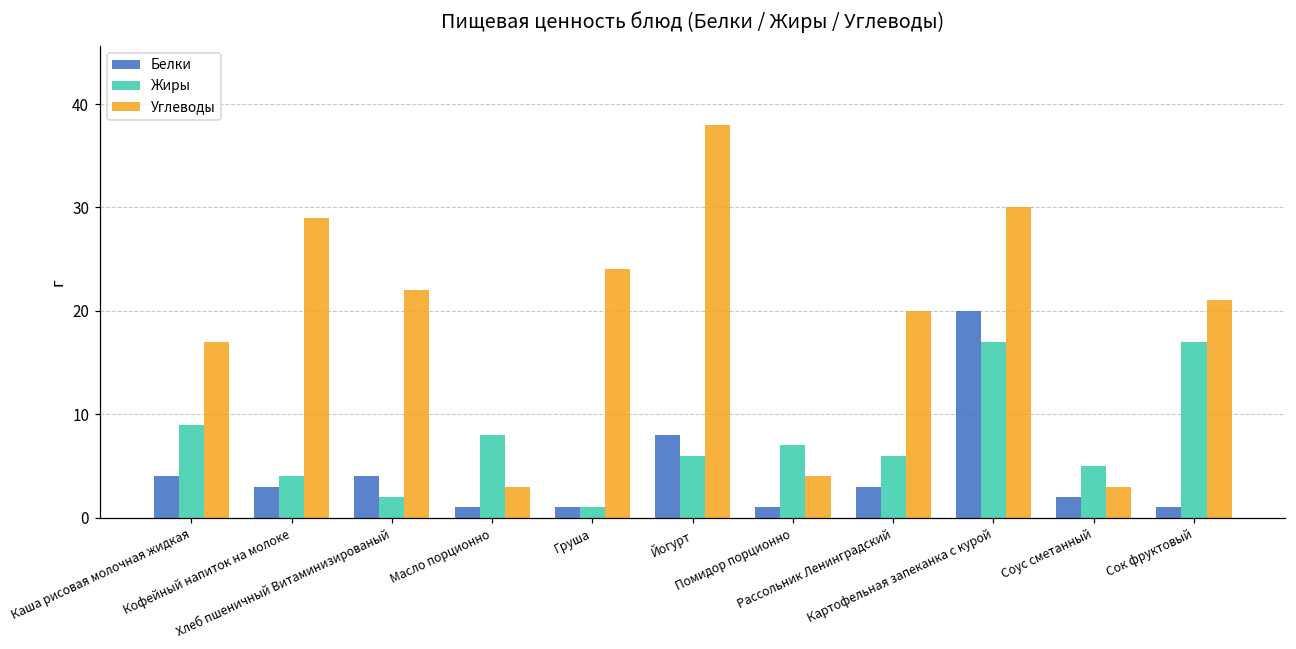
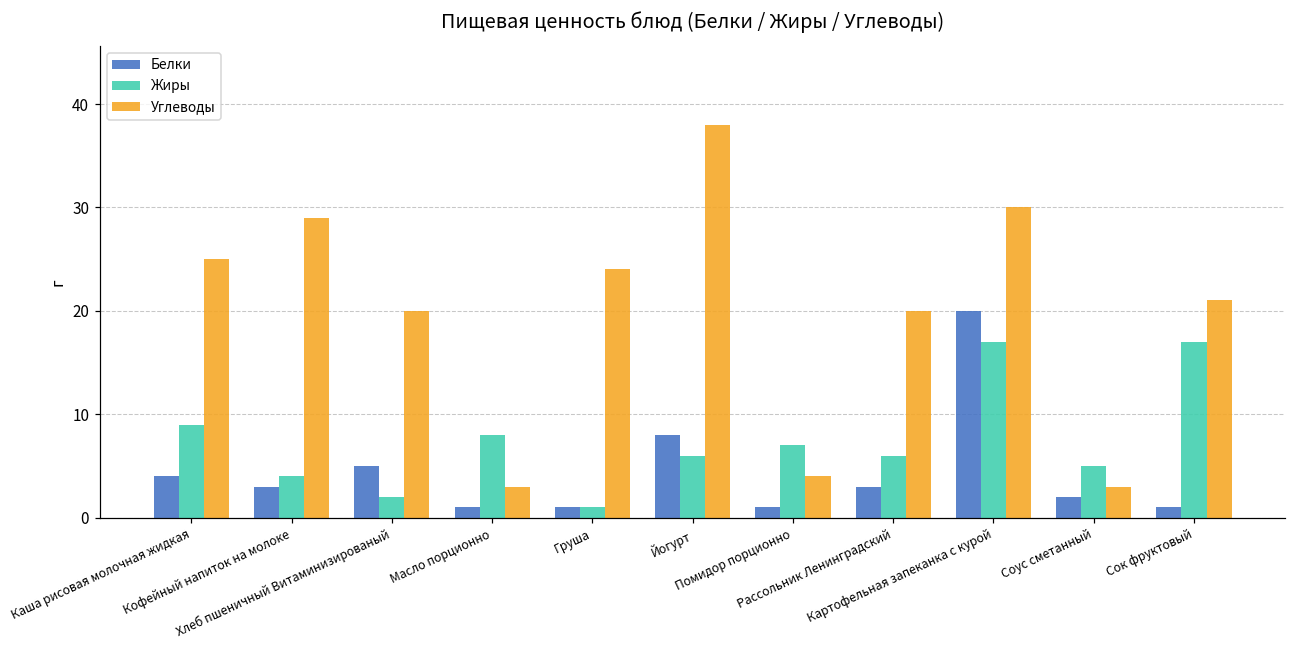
Углеводы, Каша рисовая молочная жидкая: 17 -> 25
Белки, Хлеб пшеничный Витаминизированый: 4 -> 5
Углеводы, Хлеб пшеничный Витаминизированый: 22 -> 20
